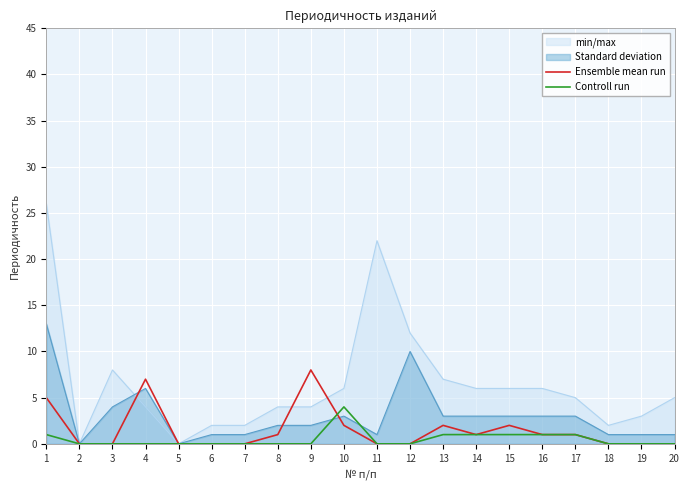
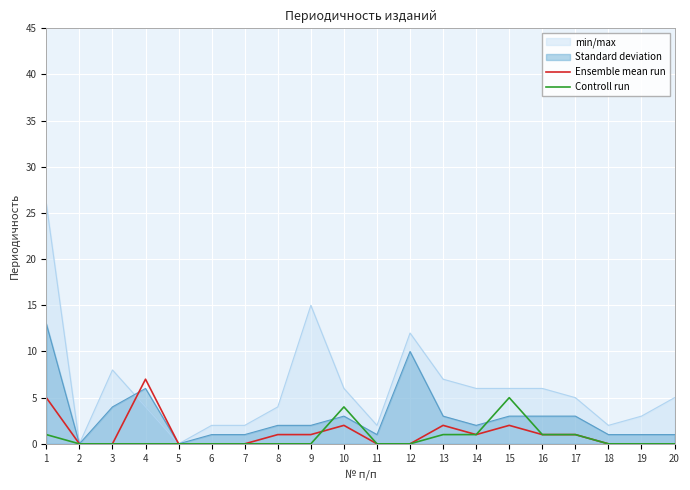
min/max, 9: 4 -> 15
Ensemble mean run, 9: 8 -> 1
min/max, 11: 22 -> 2
Standard deviation, 14: 3 -> 2
Controll run, 15: 1 -> 5
